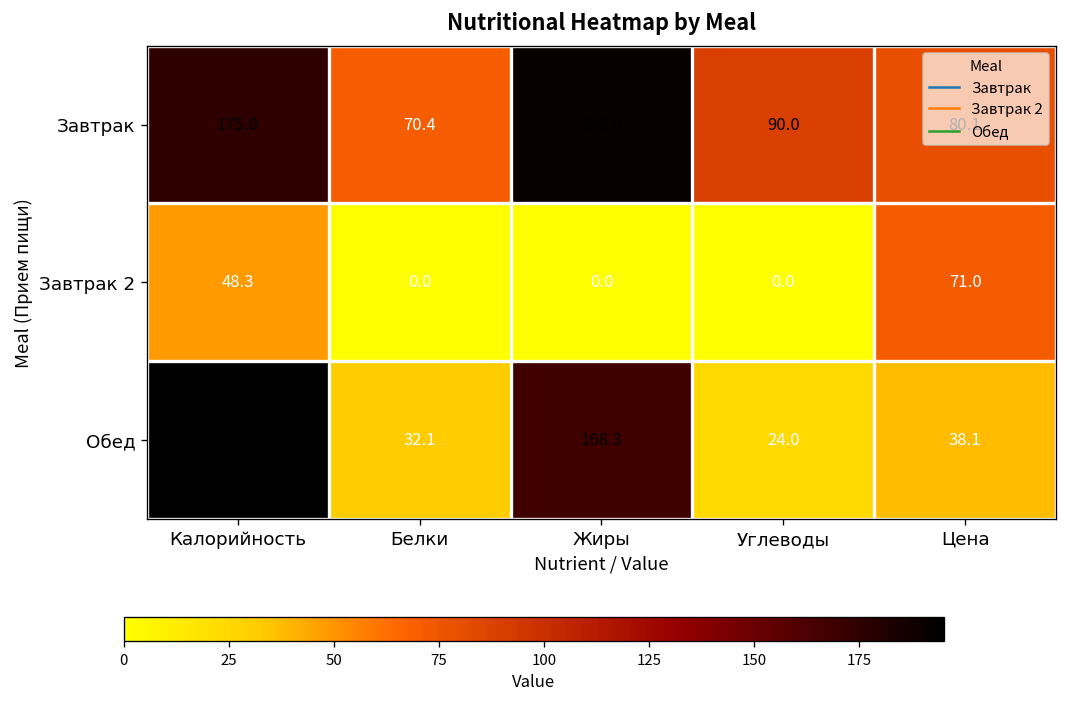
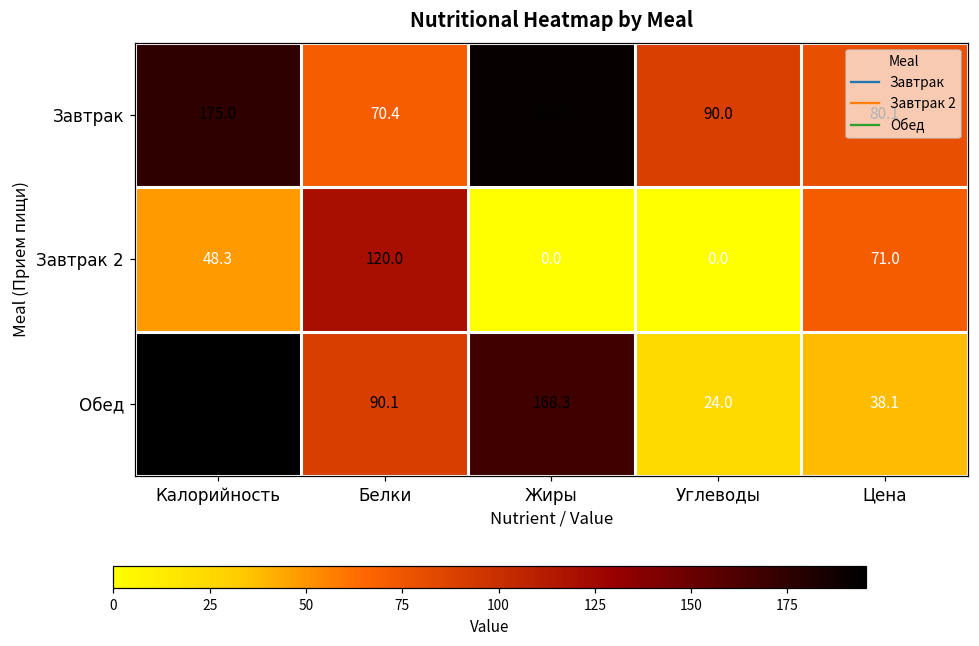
Завтрак 2, Белки: 0.0 -> 120.0
Обед, Белки: 32.1 -> 90.1
